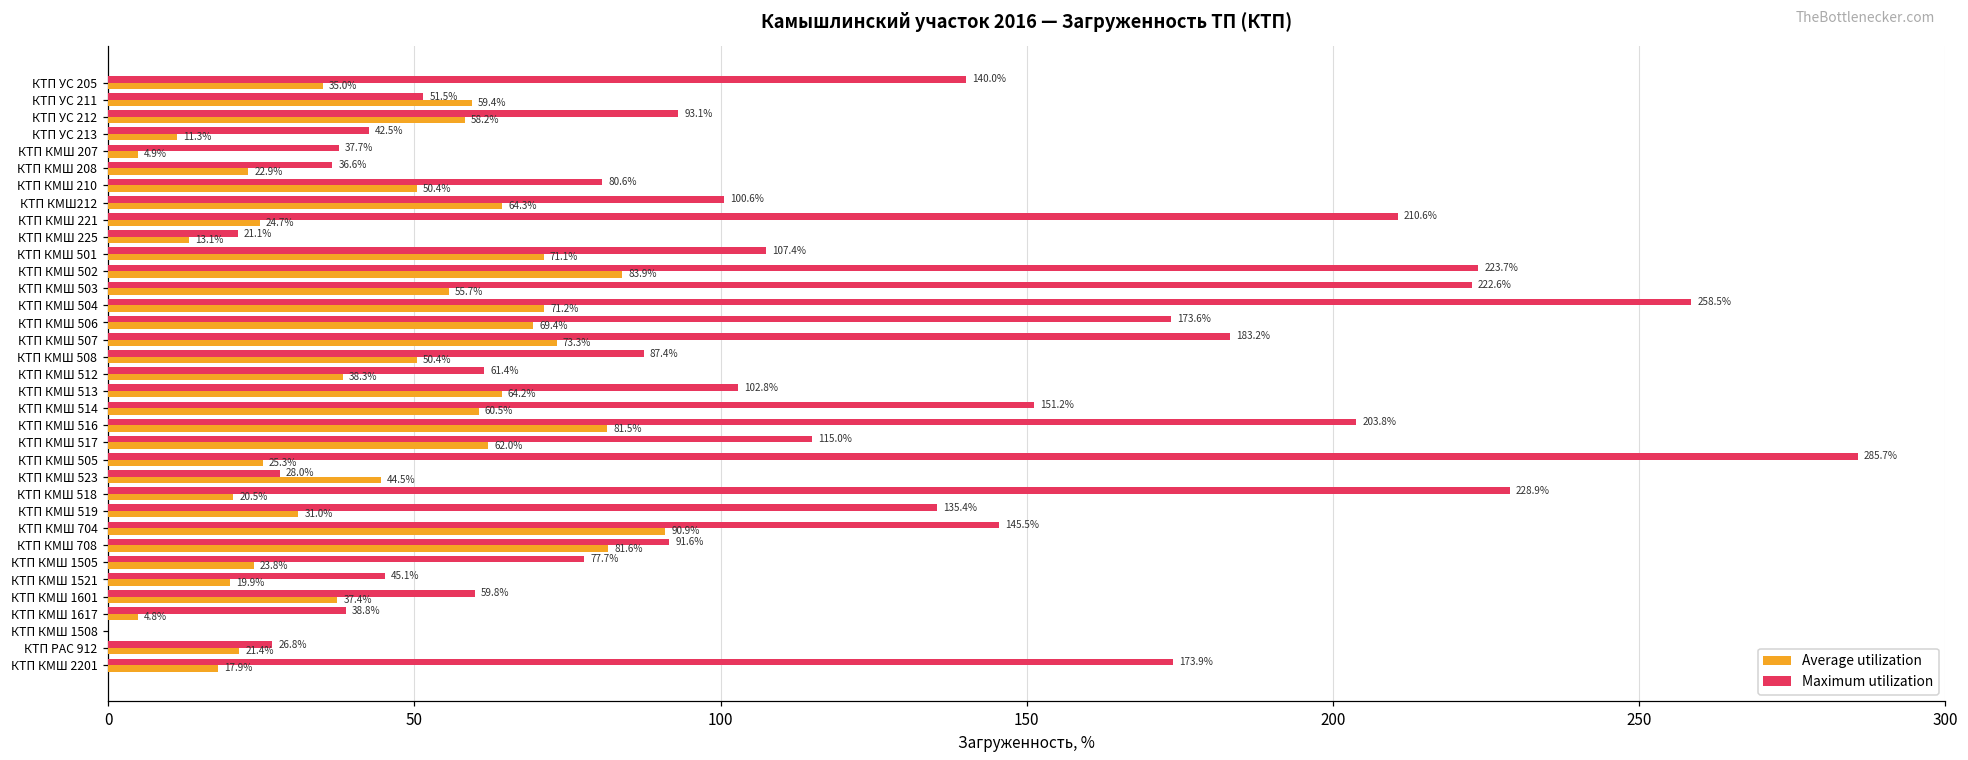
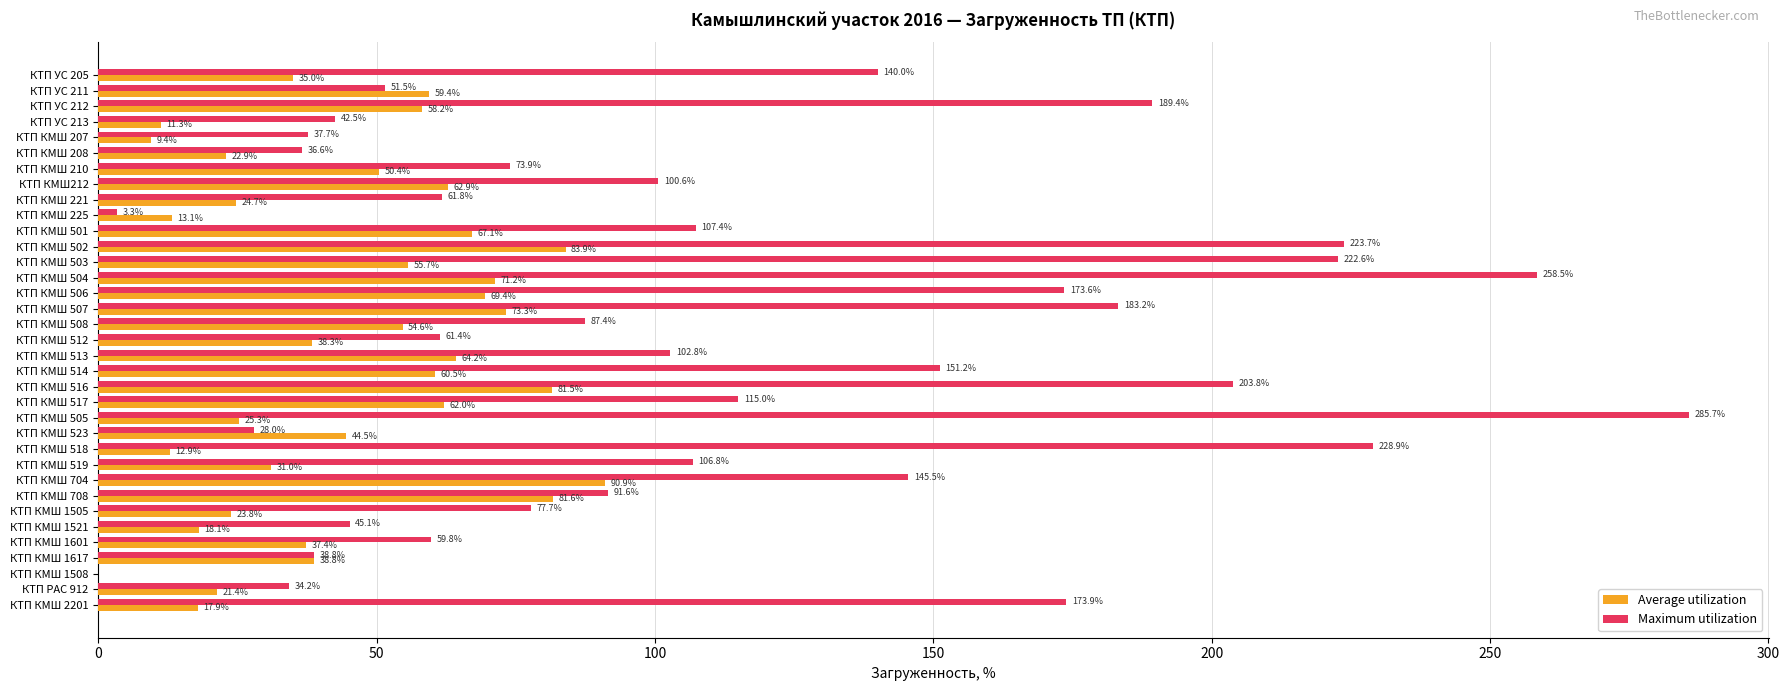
Maximum utilization, КТП УС 212: 93.1% -> 189.4%
Average utilization, КТП КМШ 207: 4.9% -> 9.4%
Maximum utilization, КТП КМШ 210: 80.6% -> 73.9%
Average utilization, КТП КМШ212: 64.3% -> 62.9%
Maximum utilization, КТП КМШ 221: 210.6% -> 61.8%
Maximum utilization, КТП КМШ 225: 21.1% -> 3.3%
Average utilization, КТП КМШ 501: 71.1% -> 67.1%
Average utilization, КТП КМШ 508: 50.4% -> 54.6%
Average utilization, КТП КМШ 518: 20.5% -> 12.9%
Maximum utilization, КТП КМШ 519: 135.4% -> 106.8%
Average utilization, КТП КМШ 1521: 19.9% -> 18.1%
Average utilization, КТП КМШ 1617: 4.8% -> 38.8%
Maximum utilization, КТП РАС 912: 26.8% -> 34.2%
